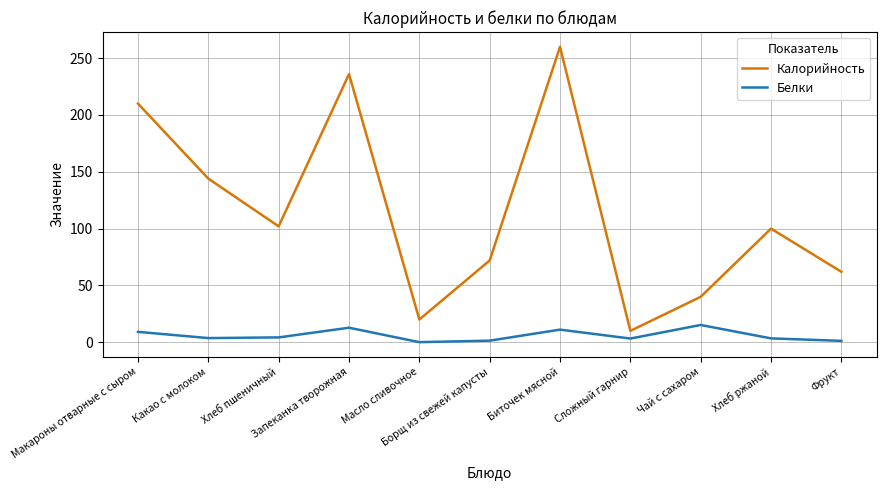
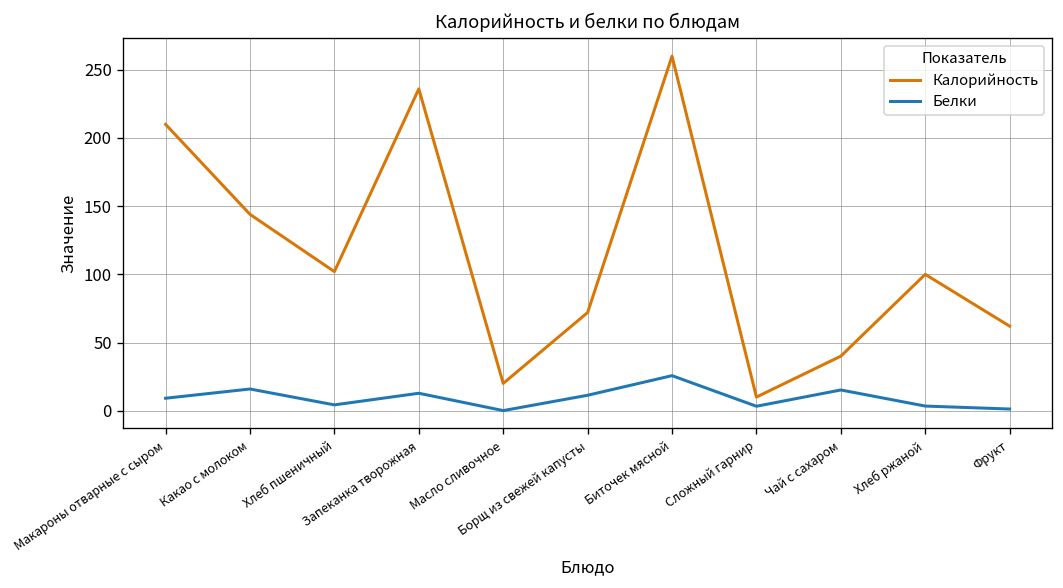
Белки, Какао с молоком: 4 -> 16
Белки, Борщ из свежей капусты: 1 -> 11
Белки, Биточек мясной: 11 -> 26
